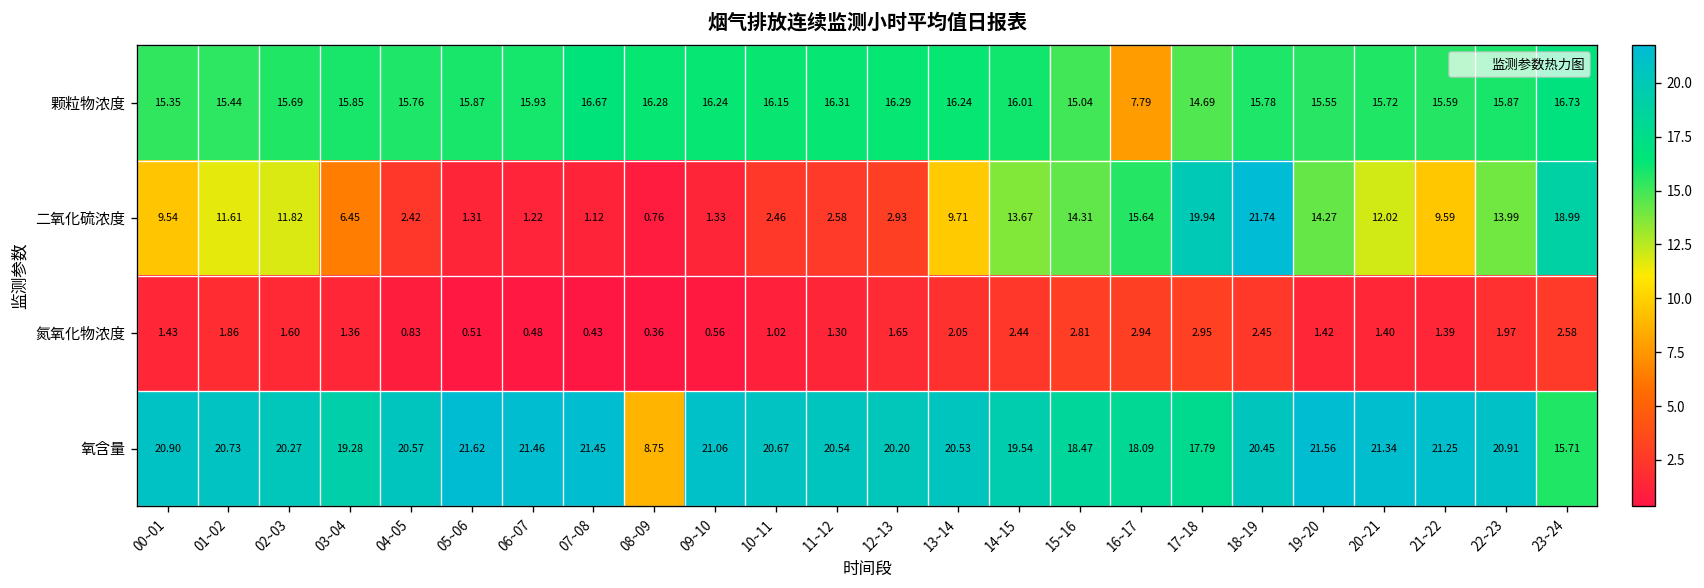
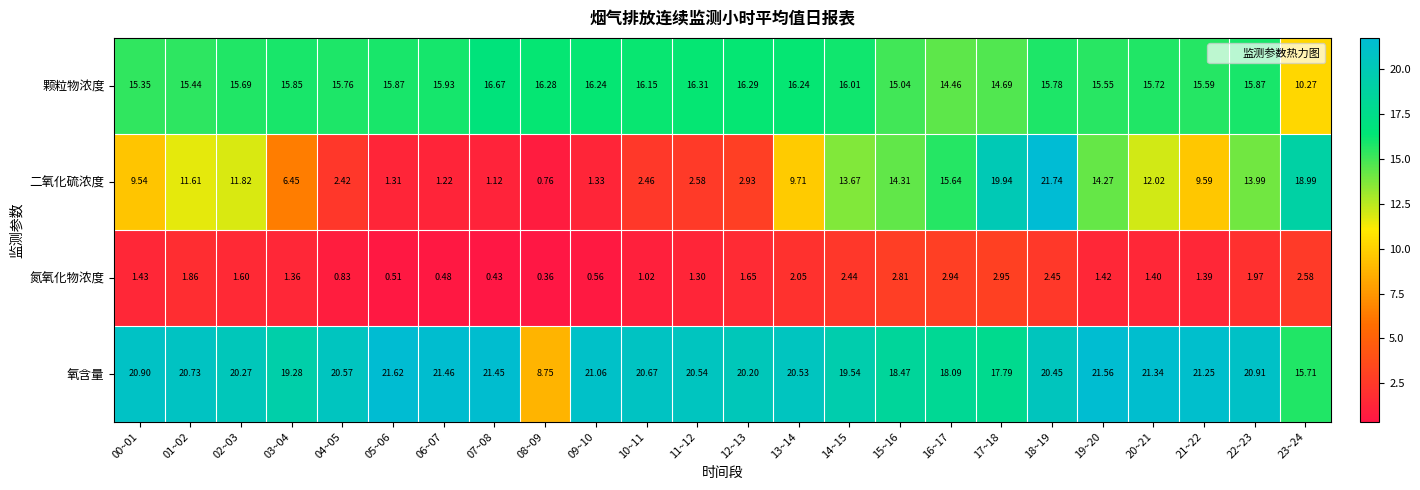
颗粒物浓度, 16~17: 7.79 -> 14.46
颗粒物浓度, 23~24: 16.73 -> 10.27
